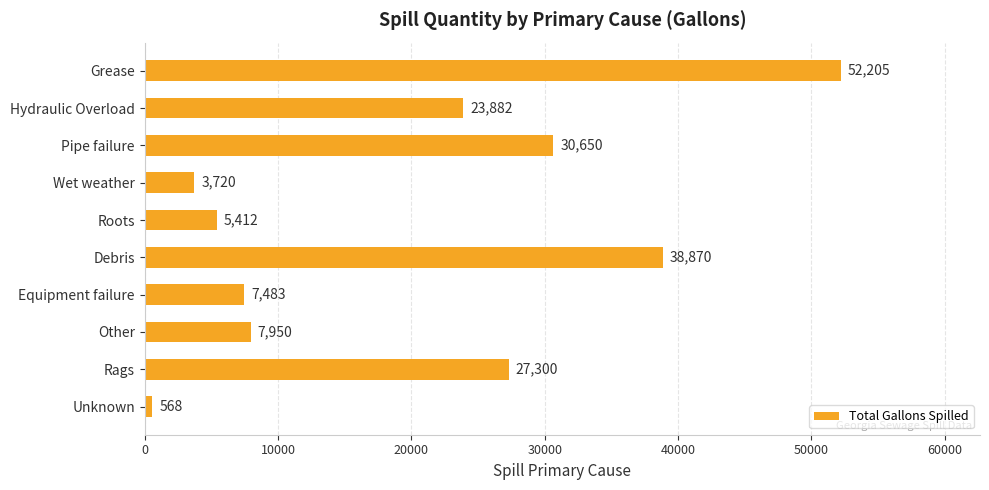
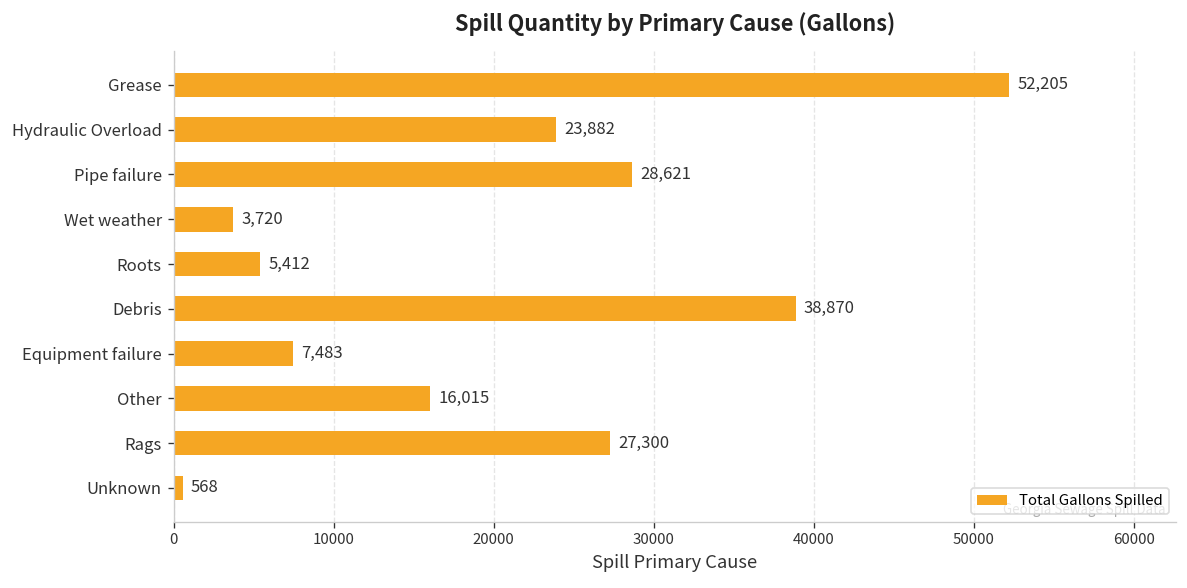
Pipe failure: 30,650 -> 28,621
Other: 7,950 -> 16,015
